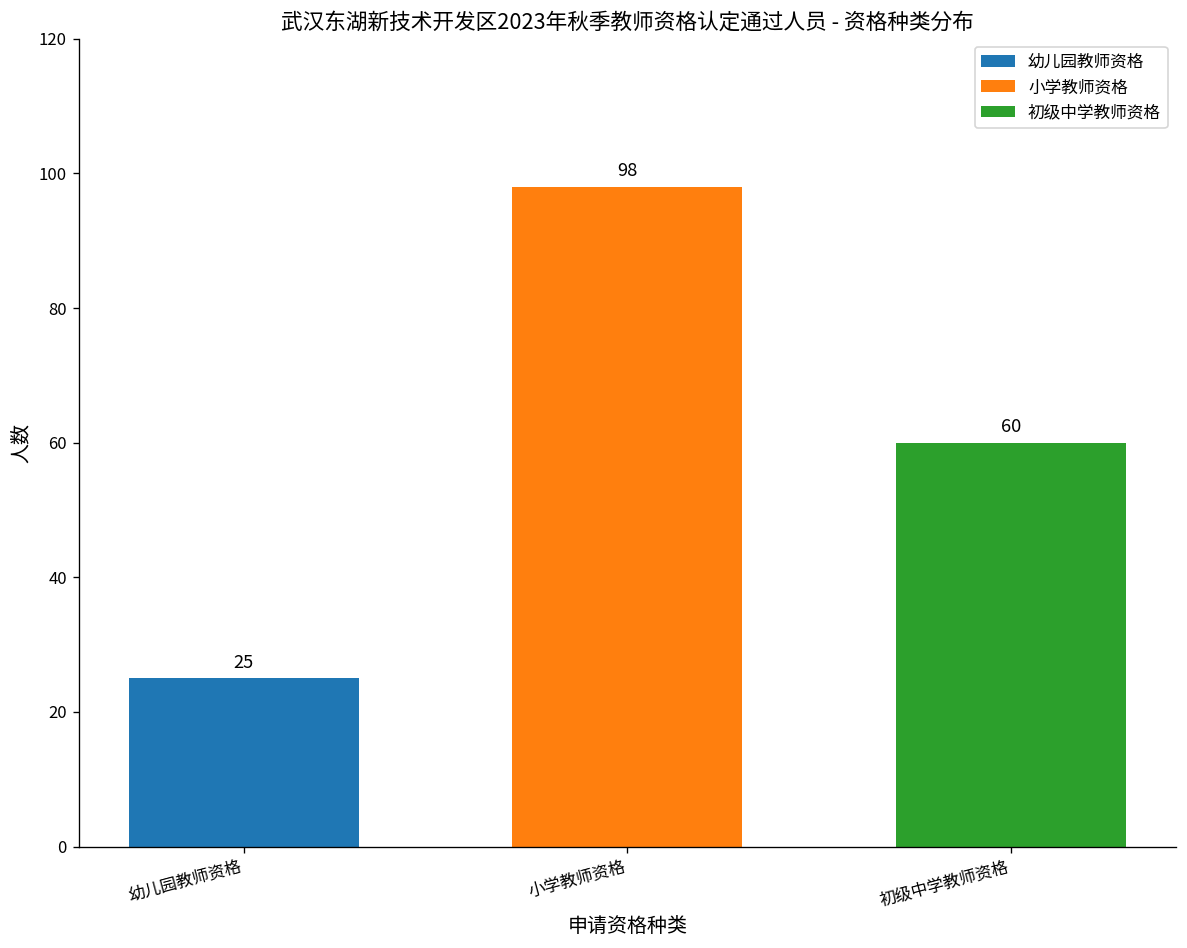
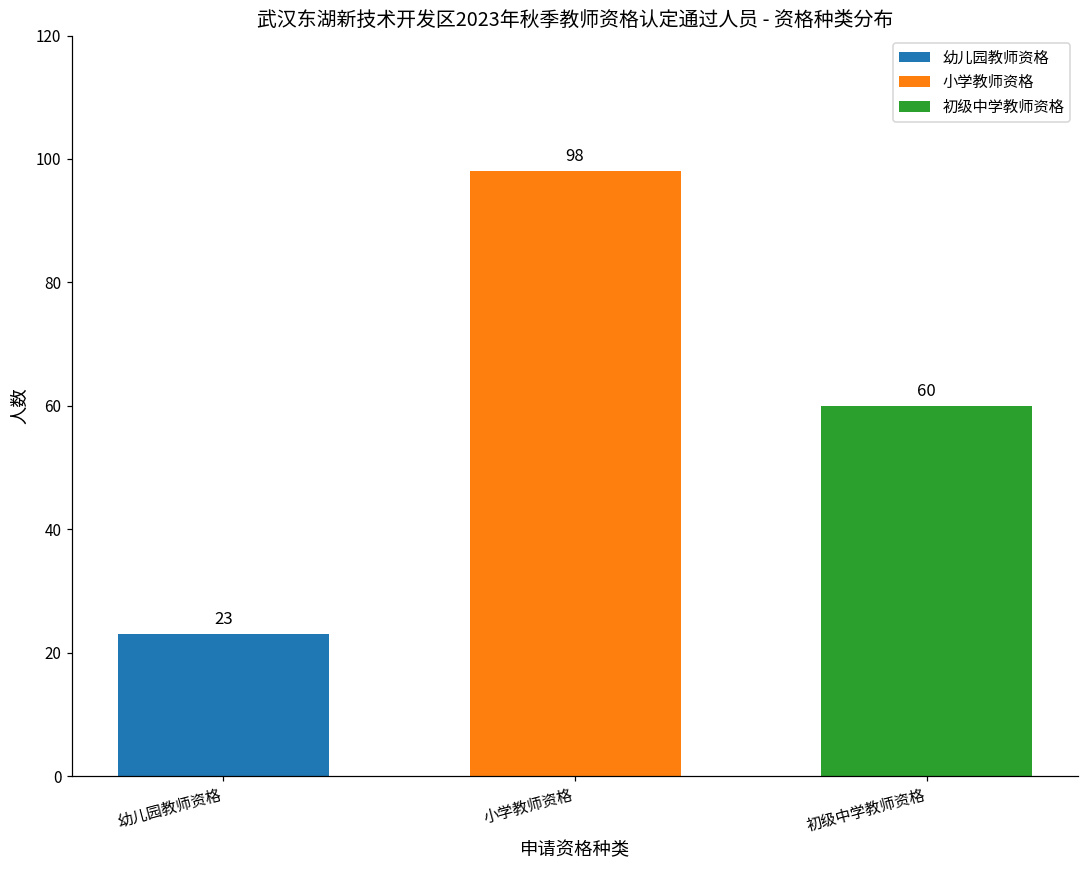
幼儿园教师资格: 25 -> 23
